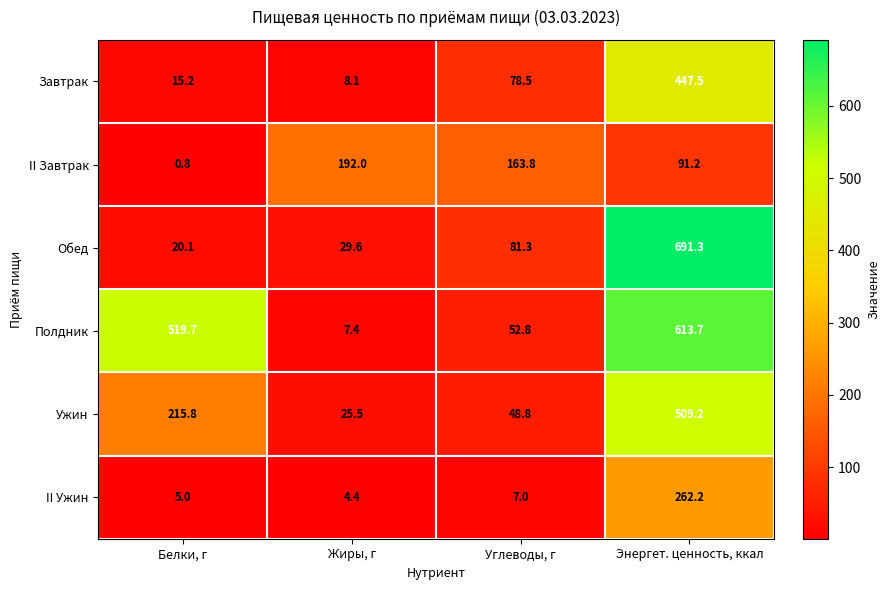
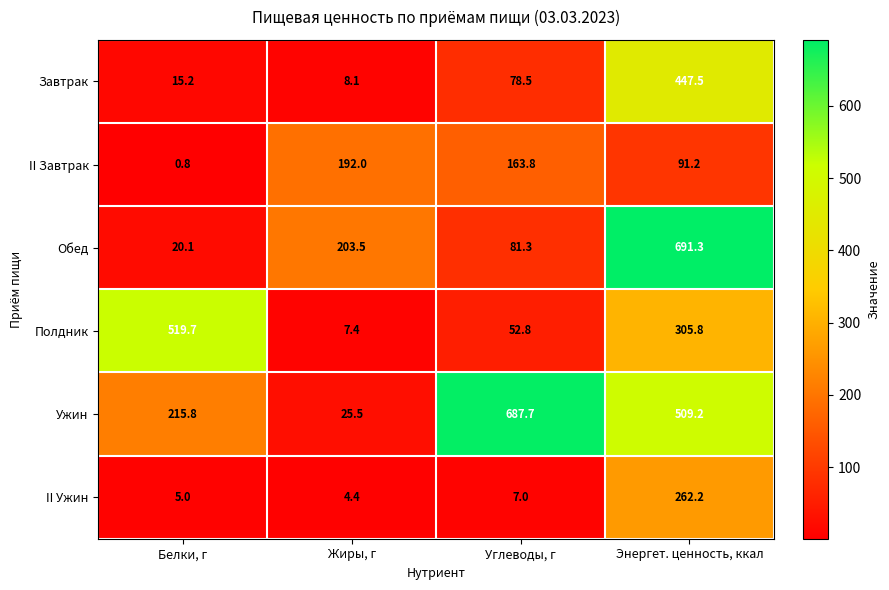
Обед, Жиры, г: 29.6 -> 203.5
Полдник, Энергет. ценность, ккал: 613.7 -> 305.8
Ужин, Углеводы, г: 48.8 -> 687.7
